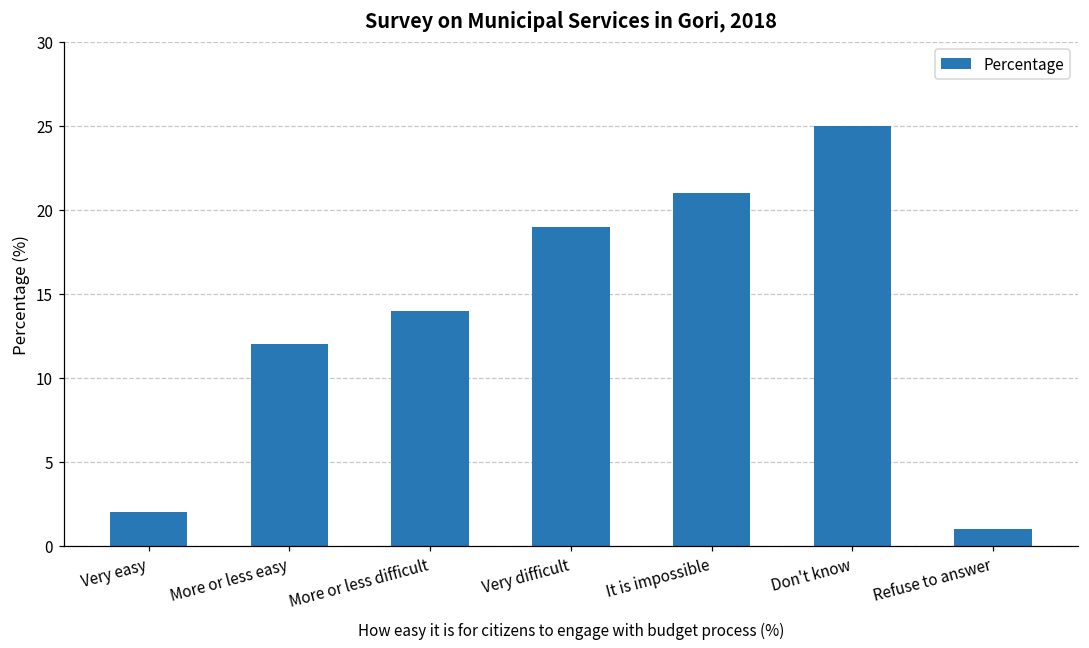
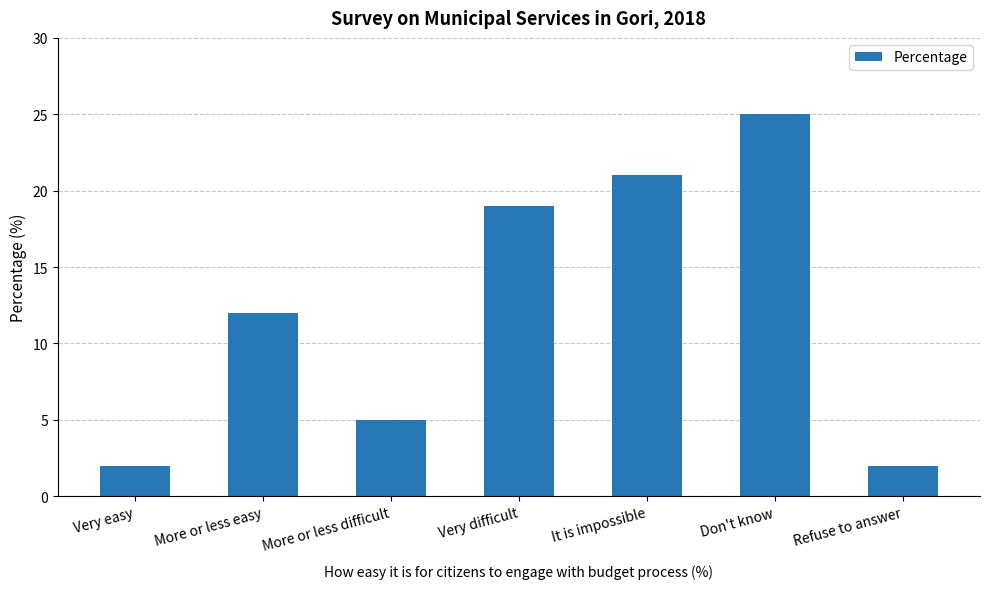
More or less difficult: 14 -> 5
Refuse to answer: 1 -> 2
